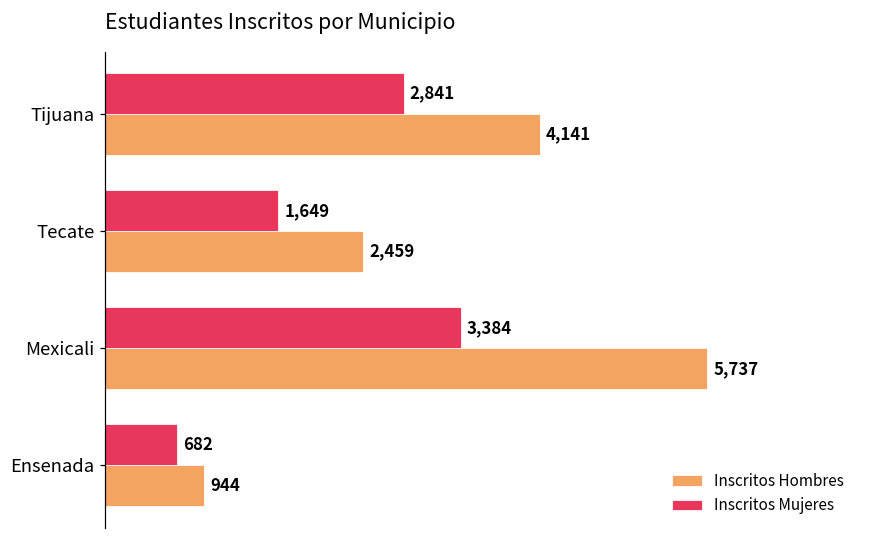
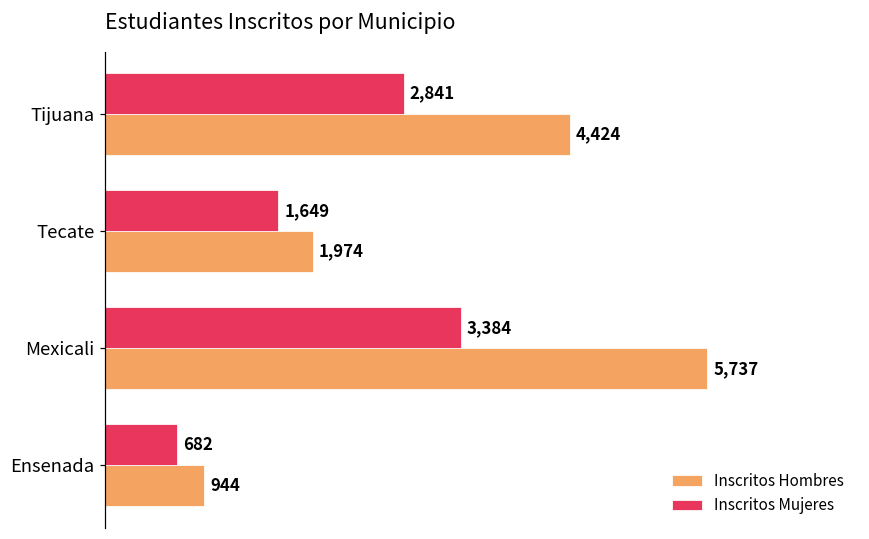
Inscritos Hombres, Tijuana: 4,141 -> 4,424
Inscritos Hombres, Tecate: 2,459 -> 1,974
